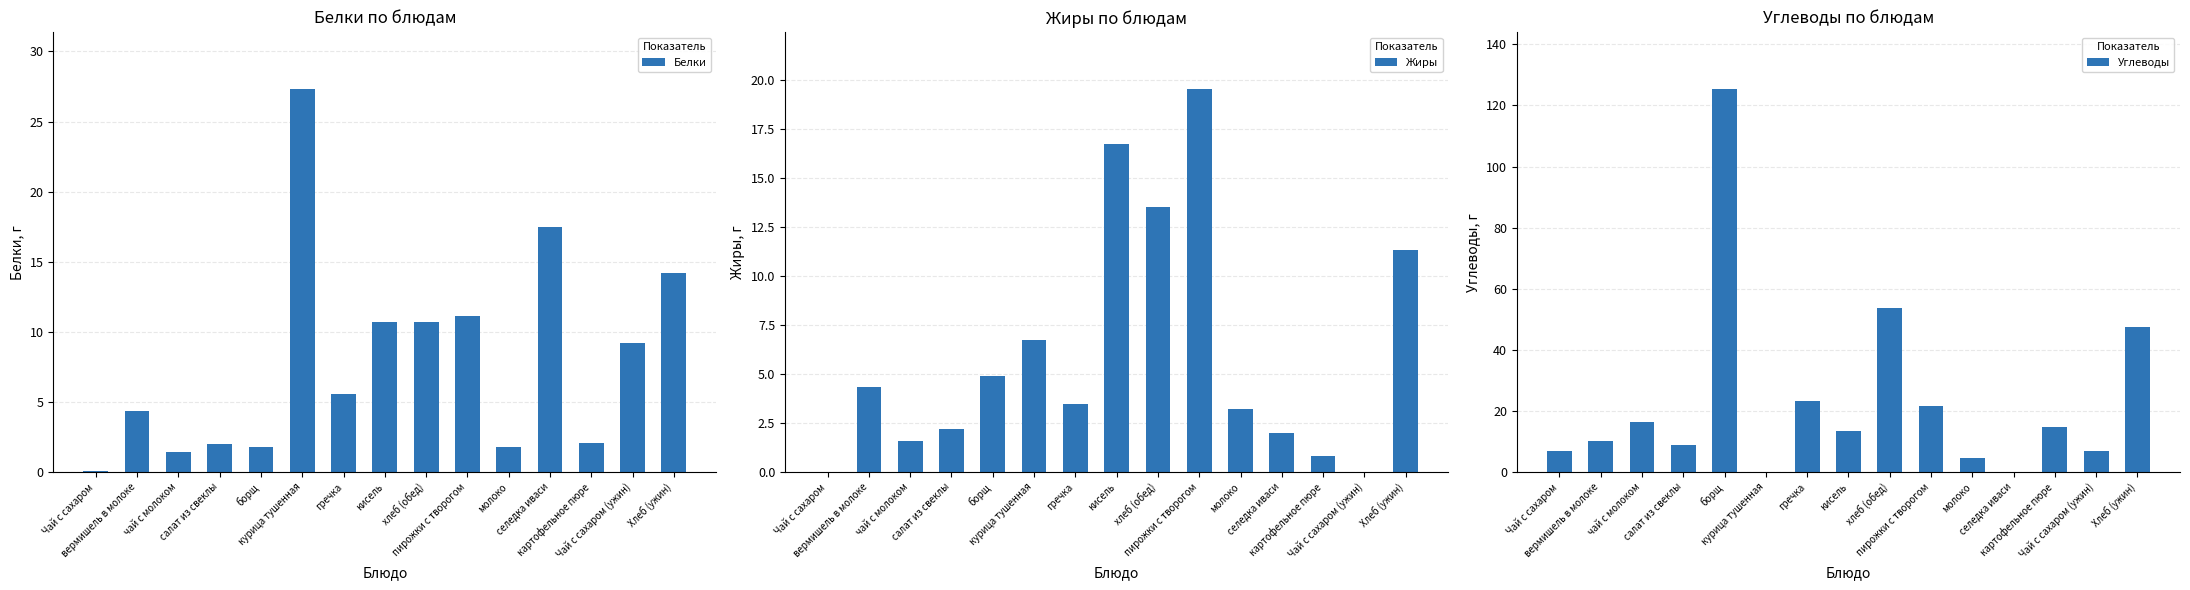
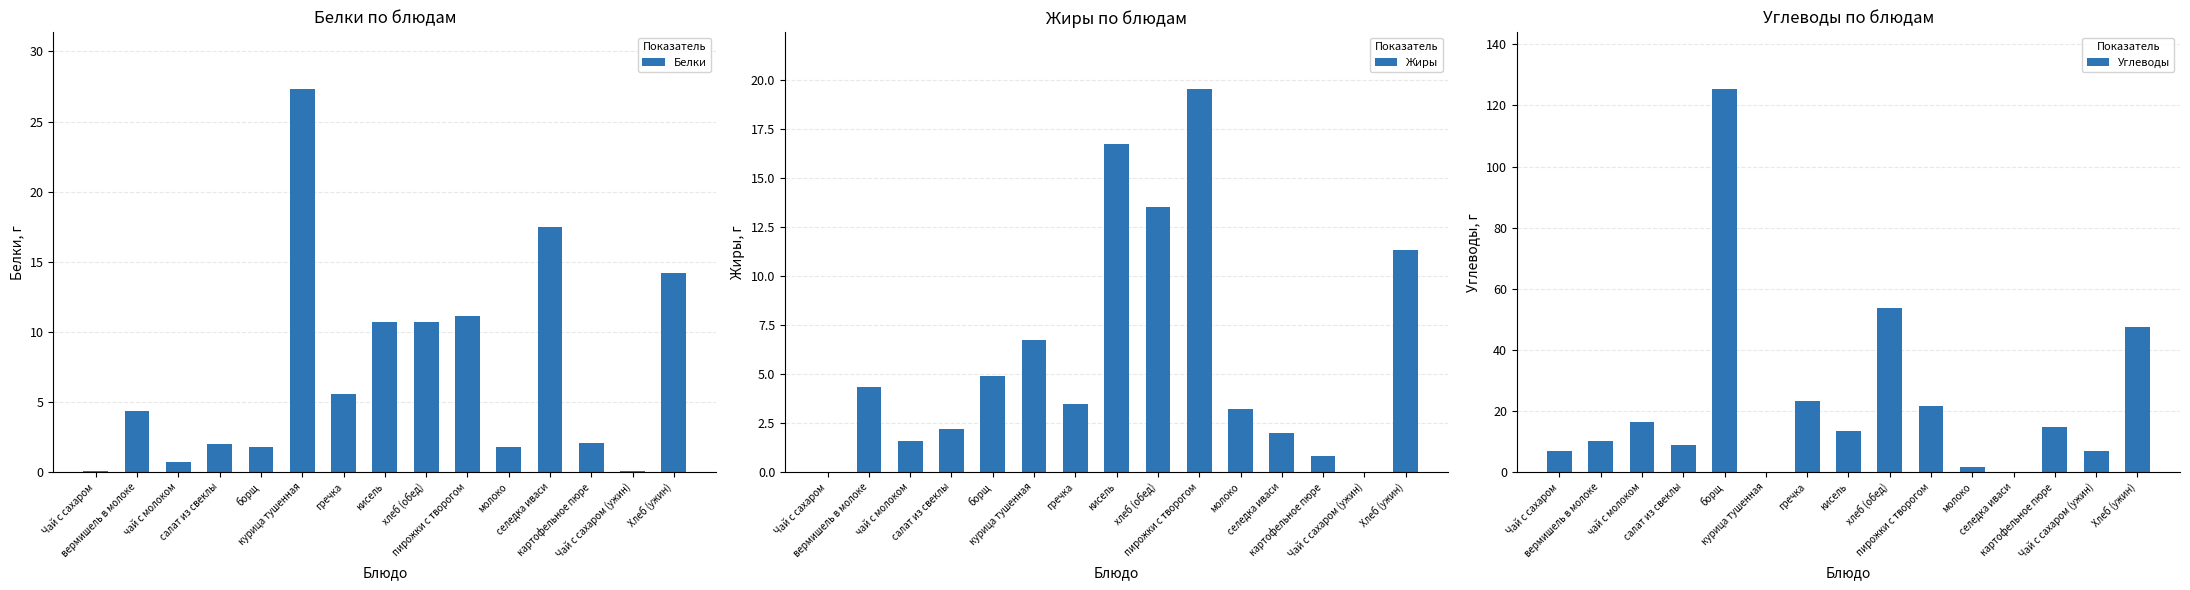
Белки по блюдам, чай с молоком: 1.4 -> 0.7
Белки по блюдам, Чай с сахаром (ужин): 9.2 -> 0.1
Углеводы по блюдам, молоко: 5 -> 2
